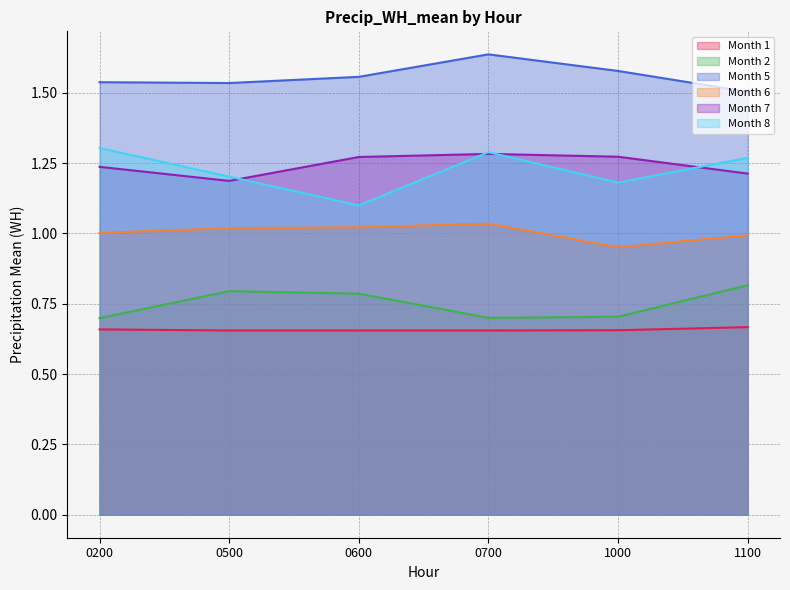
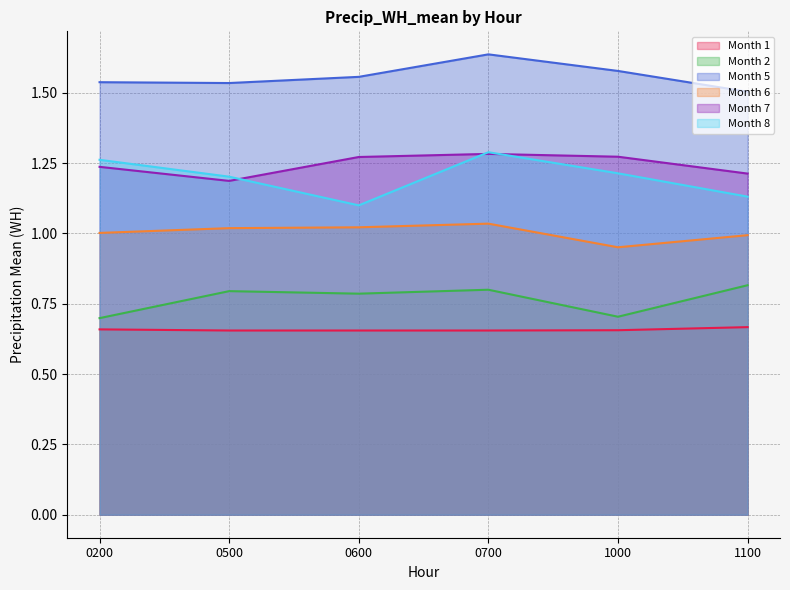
Month 8, 0200: 1.30 -> 1.26
Month 2, 0700: 0.7 -> 0.8
Month 8, 1000: 1.18 -> 1.21
Month 8, 1100: 1.27 -> 1.13
